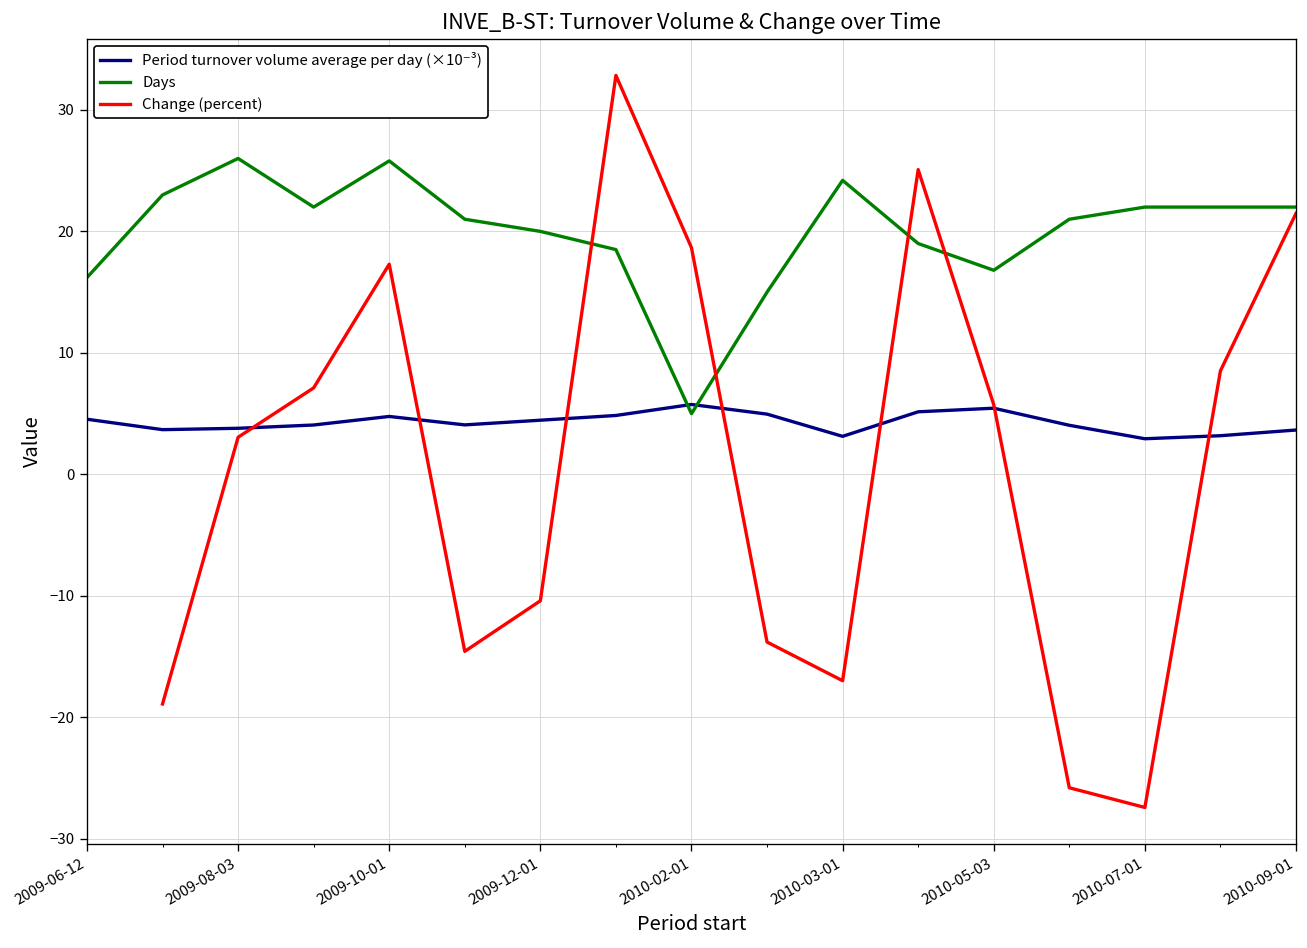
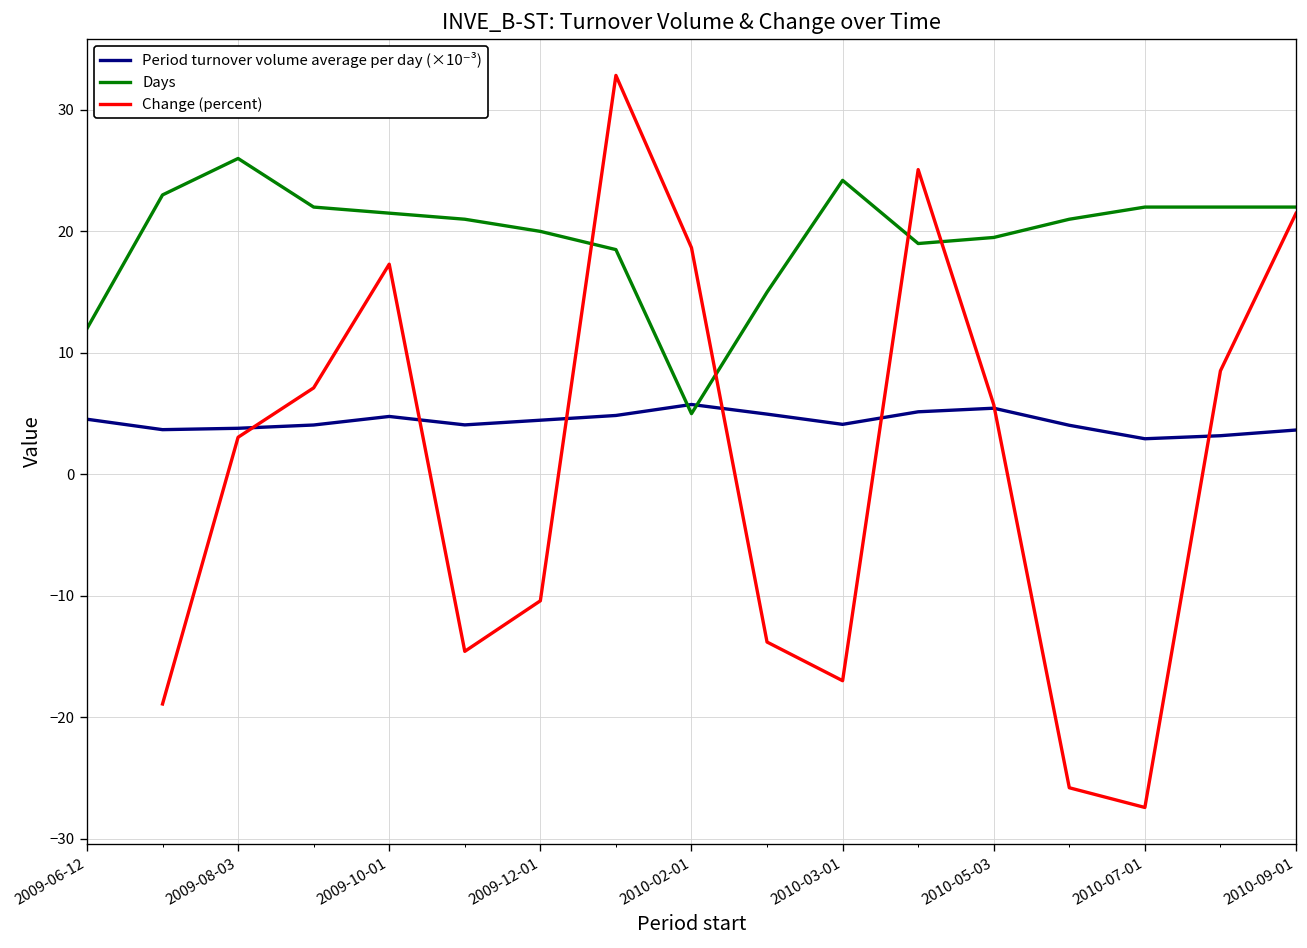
Days, 2009-06-12: 16.2 -> 12.0
Days, 2009-10-01: 25.8 -> 21.5
Period turnover volume average per day (×10⁻³), 2010-03-01: 3.1 -> 4.1
Days, 2010-05-03: 16.8 -> 19.5
